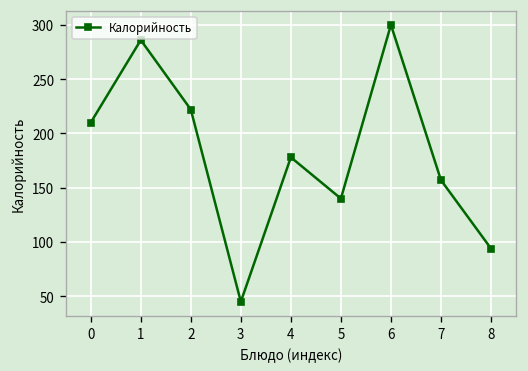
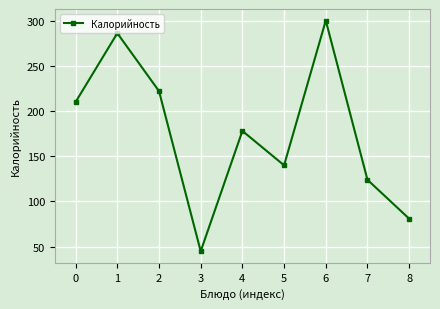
7: 160 -> 120
8: 90 -> 80
